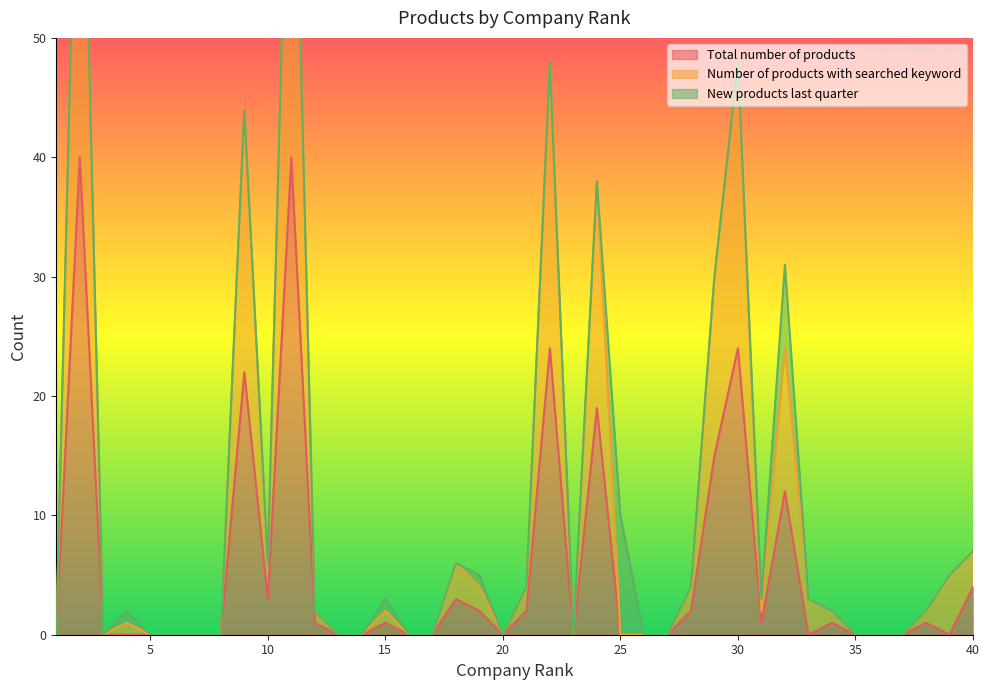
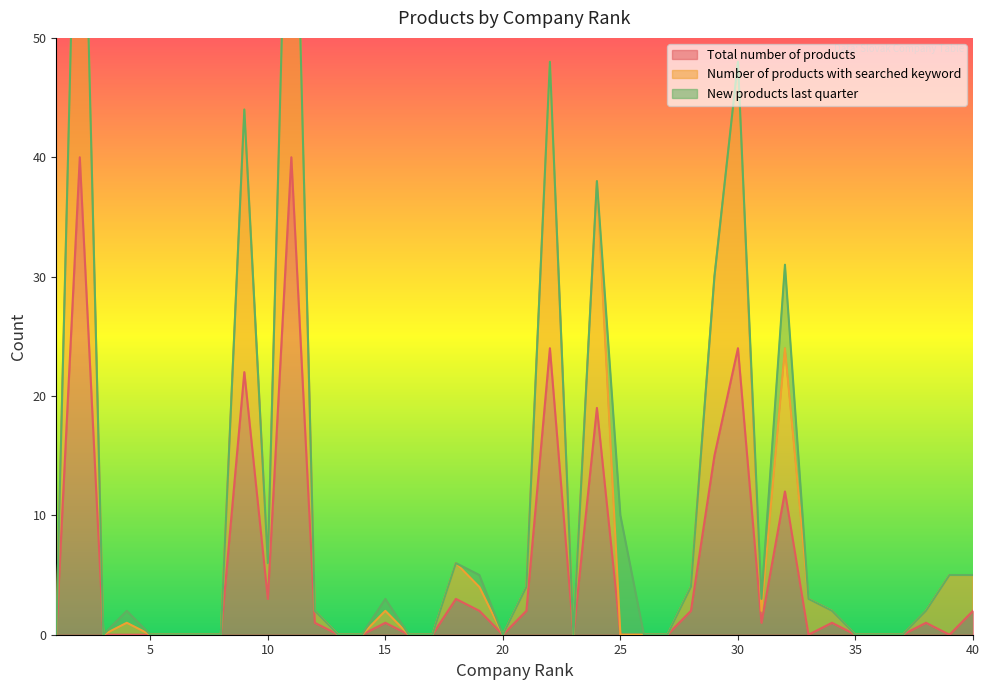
Total number of products, 40: 4 -> 2
